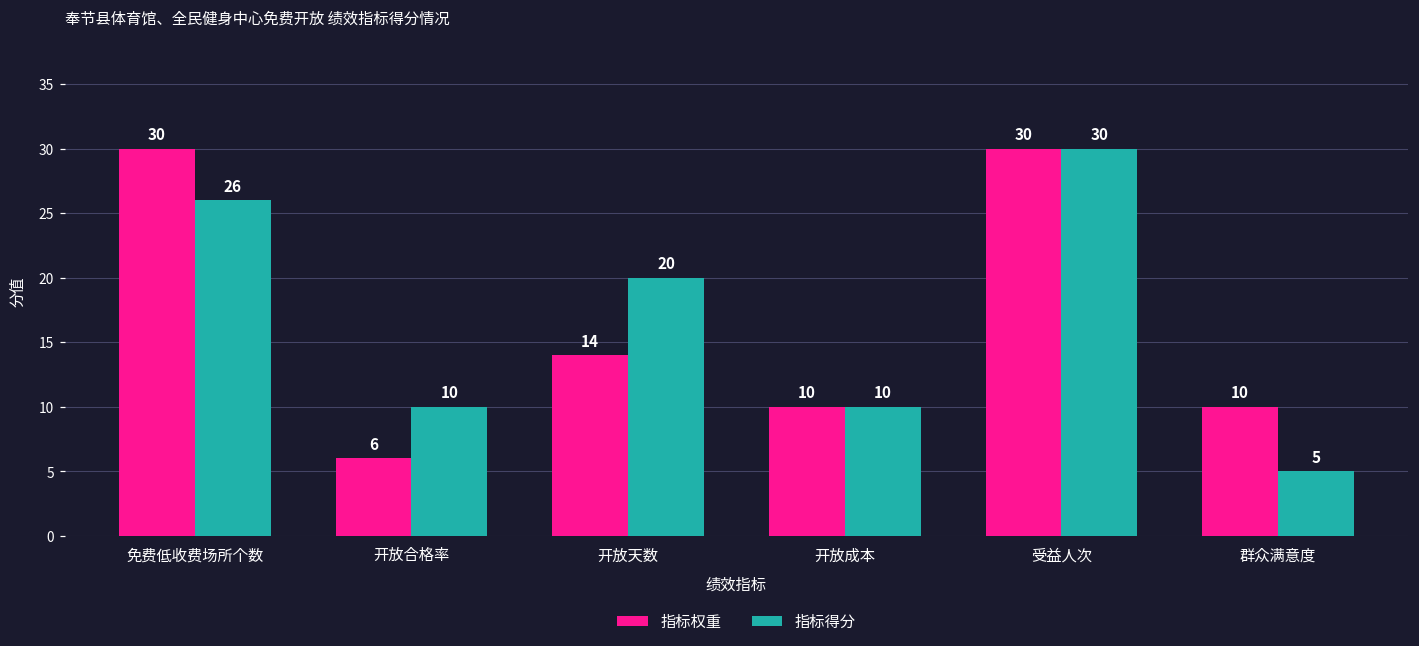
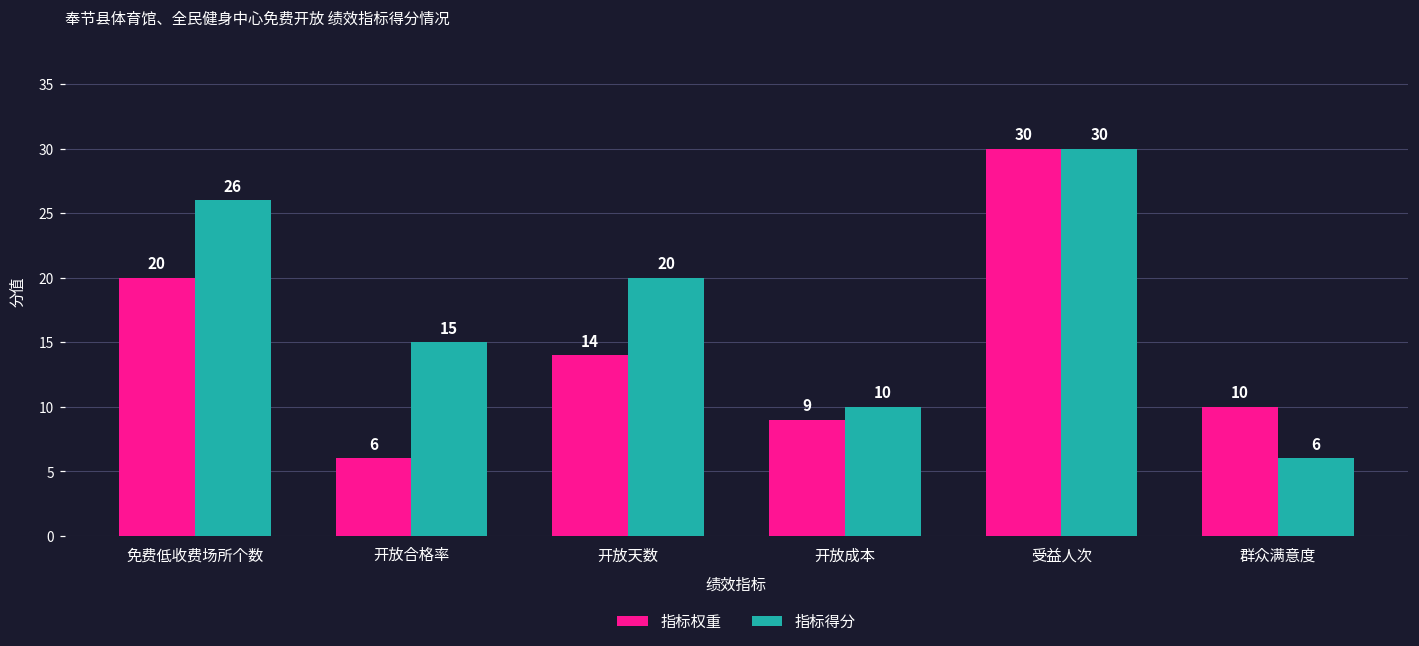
指标权重, 免费低收费场所个数: 30 -> 20
指标得分, 开放合格率: 10 -> 15
指标权重, 开放成本: 10 -> 9
指标得分, 群众满意度: 5 -> 6
